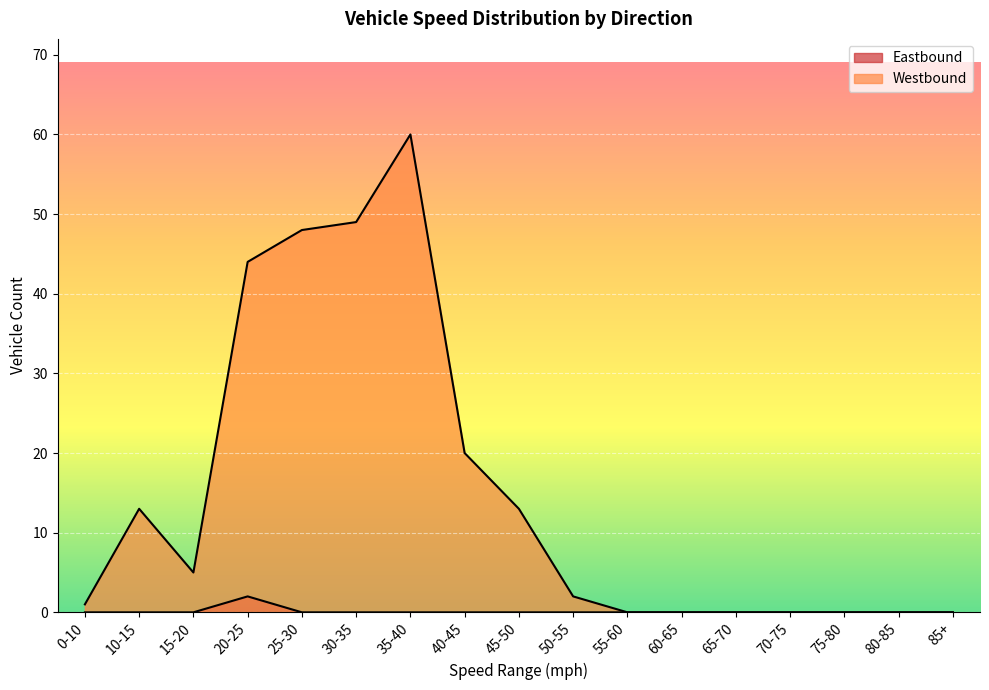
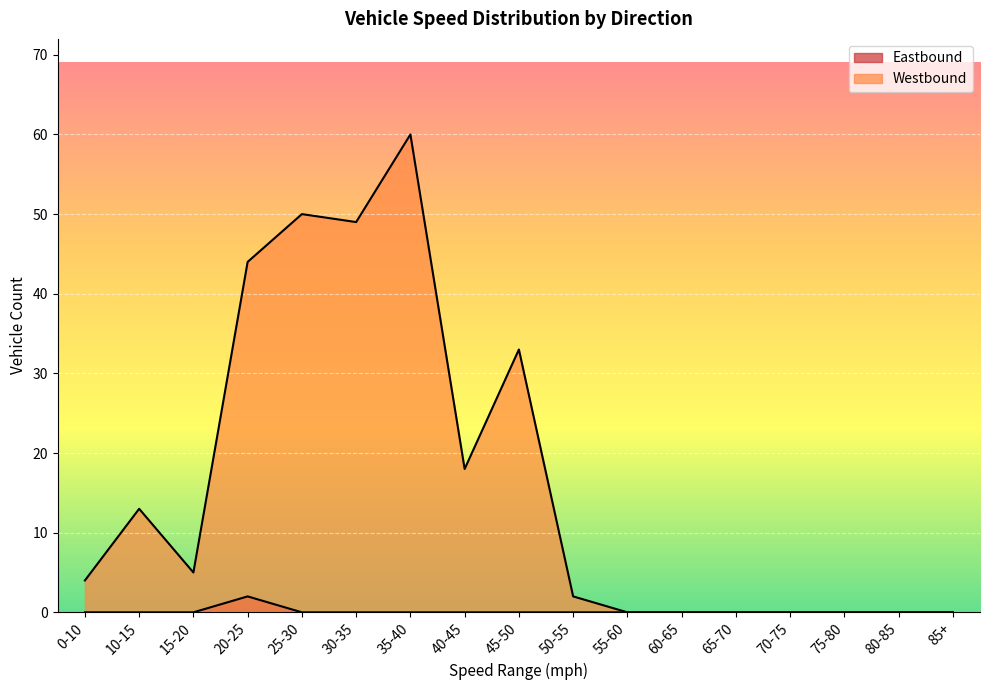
Westbound, 0-10: 1 -> 4
Westbound, 25-30: 48 -> 50
Westbound, 40-45: 20 -> 18
Westbound, 45-50: 13 -> 33
